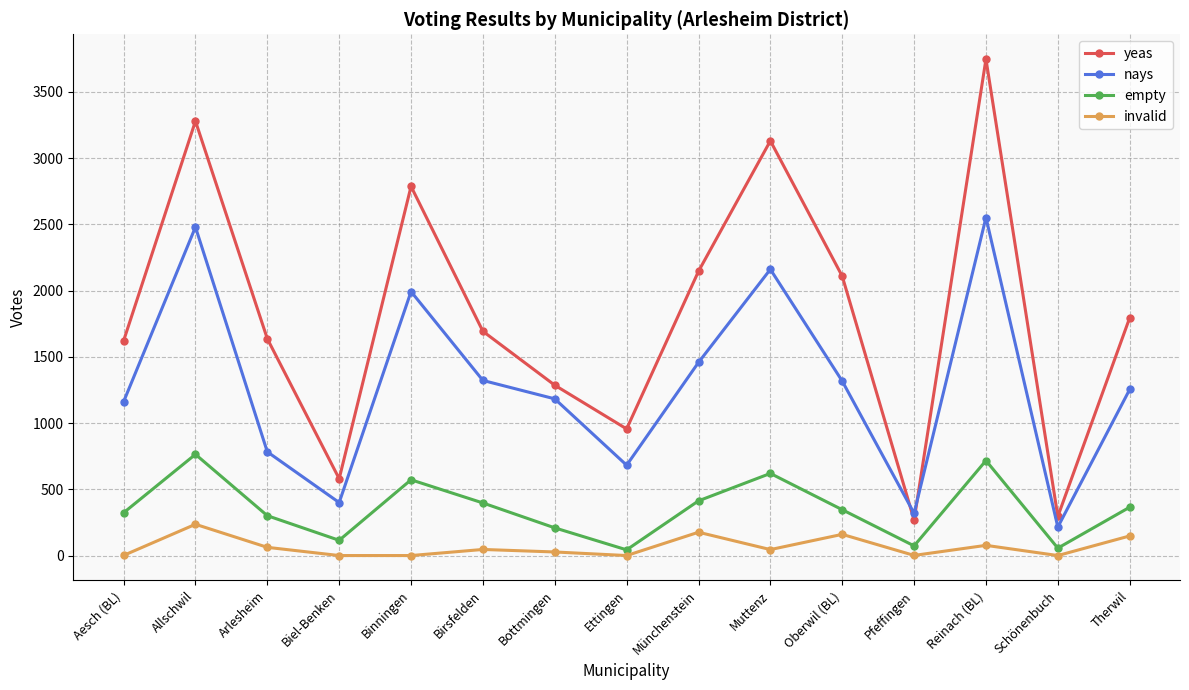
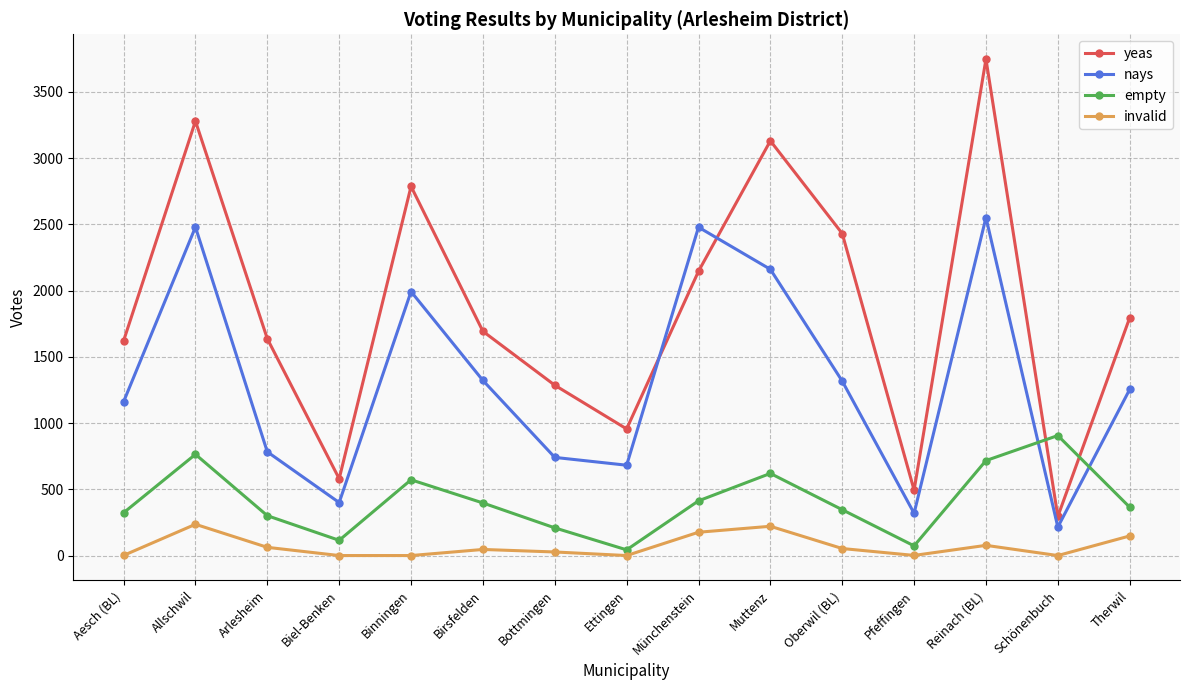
nays, Bottmingen: 1180 -> 740
nays, Münchenstein: 1460 -> 2480
invalid, Muttenz: 50 -> 220
yeas, Oberwil (BL): 2110 -> 2430
invalid, Oberwil (BL): 160 -> 50
yeas, Pfeffingen: 270 -> 490
empty, Schönenbuch: 60 -> 910
